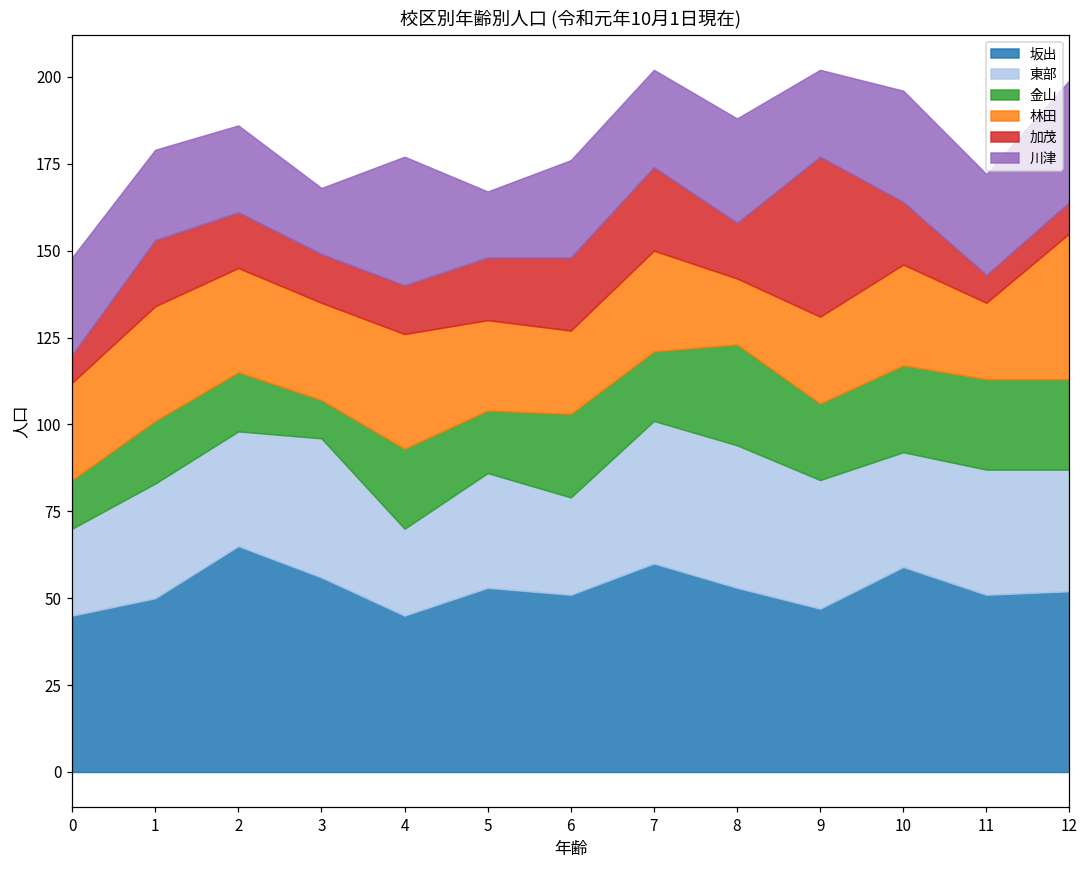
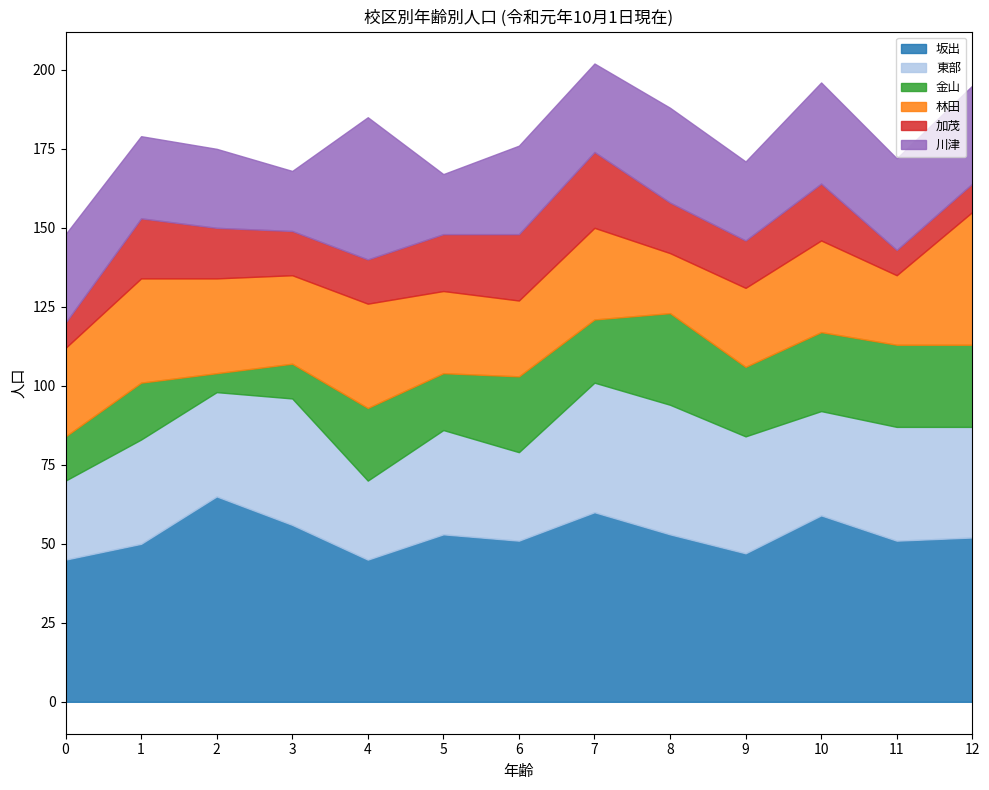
金山, 2: 17 -> 6
川津, 4: 37 -> 45
加茂, 9: 46 -> 15
川津, 12: 35 -> 31
